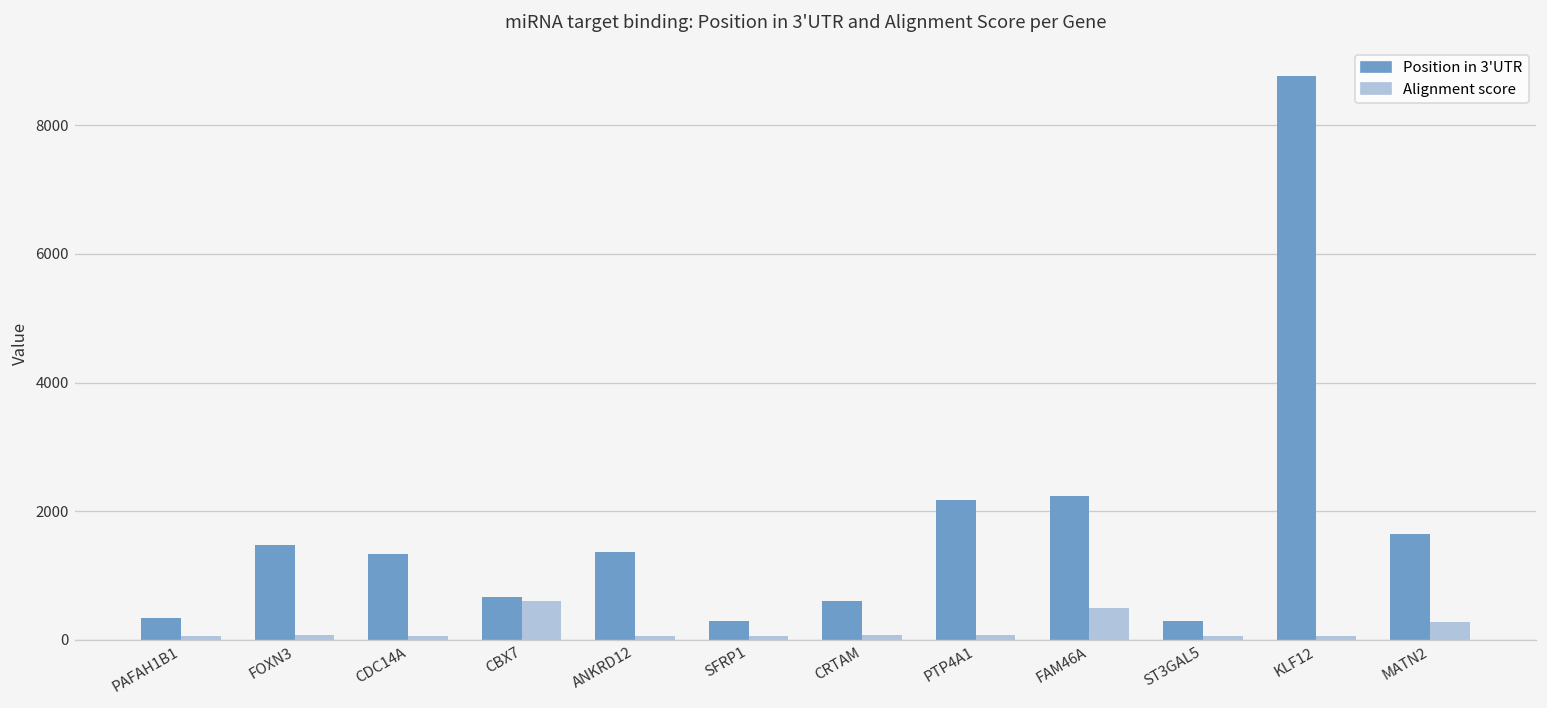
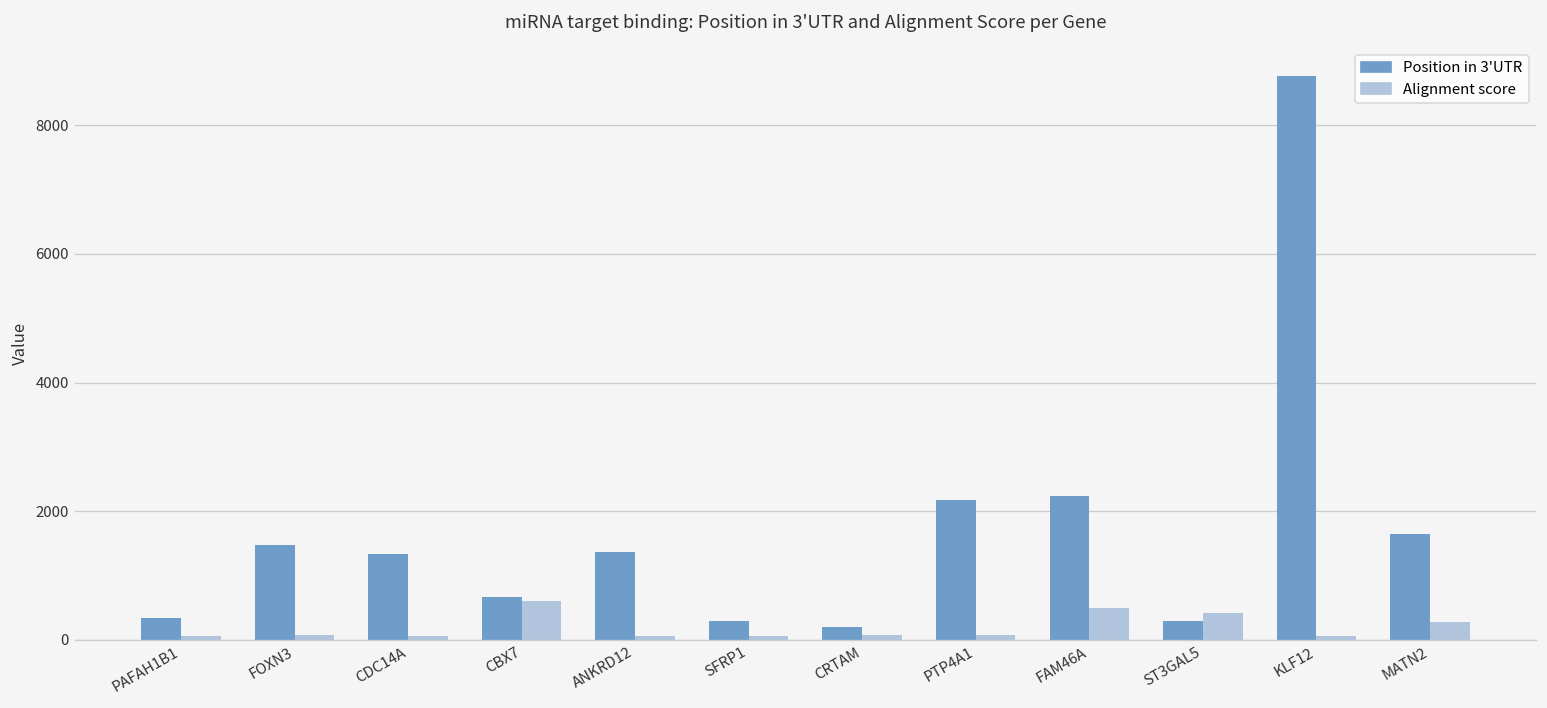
Position in 3'UTR, CRTAM: 600 -> 200
Alignment score, ST3GAL5: 100 -> 400
